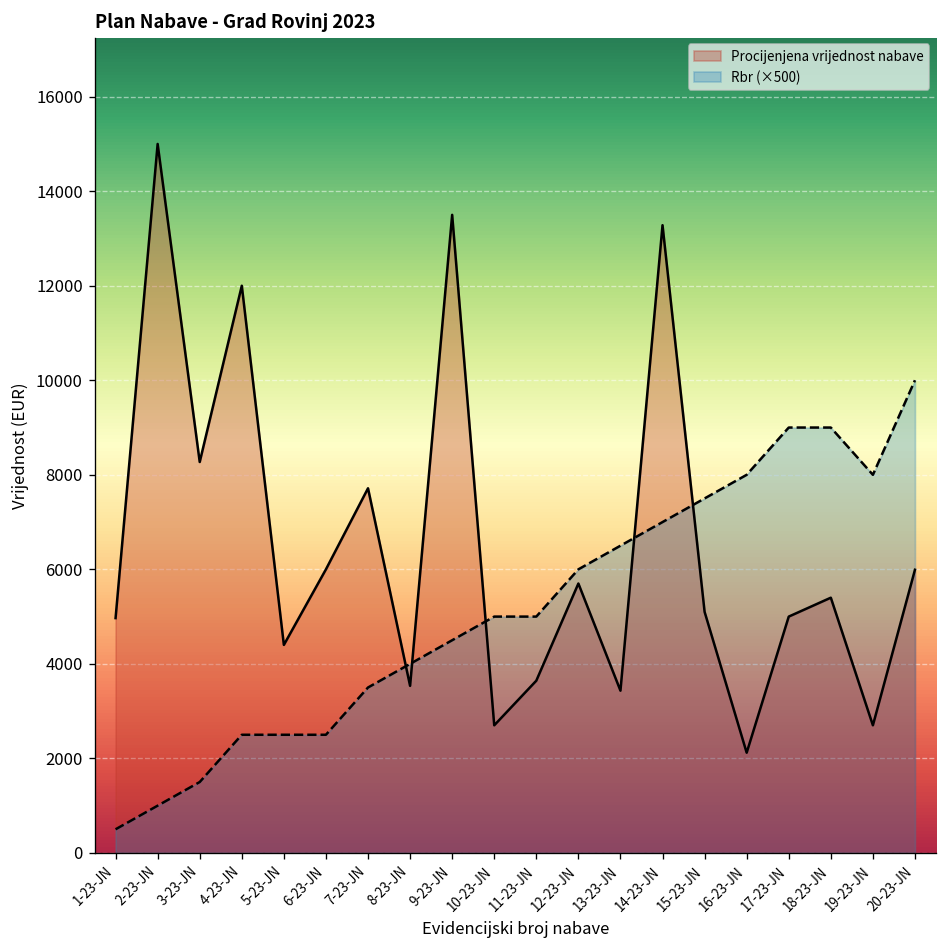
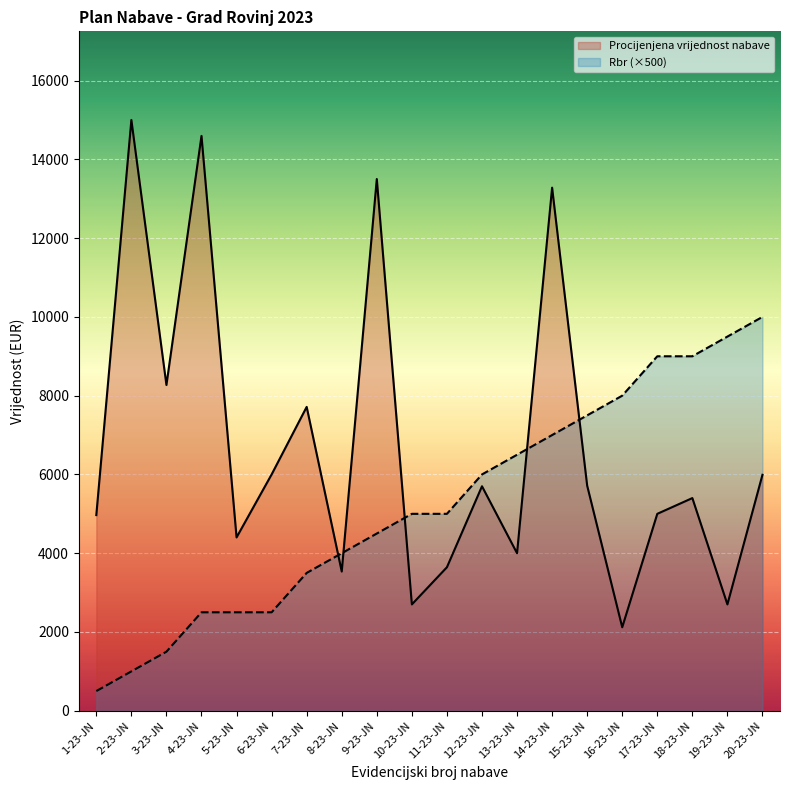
Procijenjena vrijednost nabave, 4-23-JN: 12000 -> 14600
Procijenjena vrijednost nabave, 13-23-JN: 3400 -> 4000
Procijenjena vrijednost nabave, 15-23-JN: 5100 -> 5700
Rbr (×500), 19-23-JN: 8000 -> 9500
